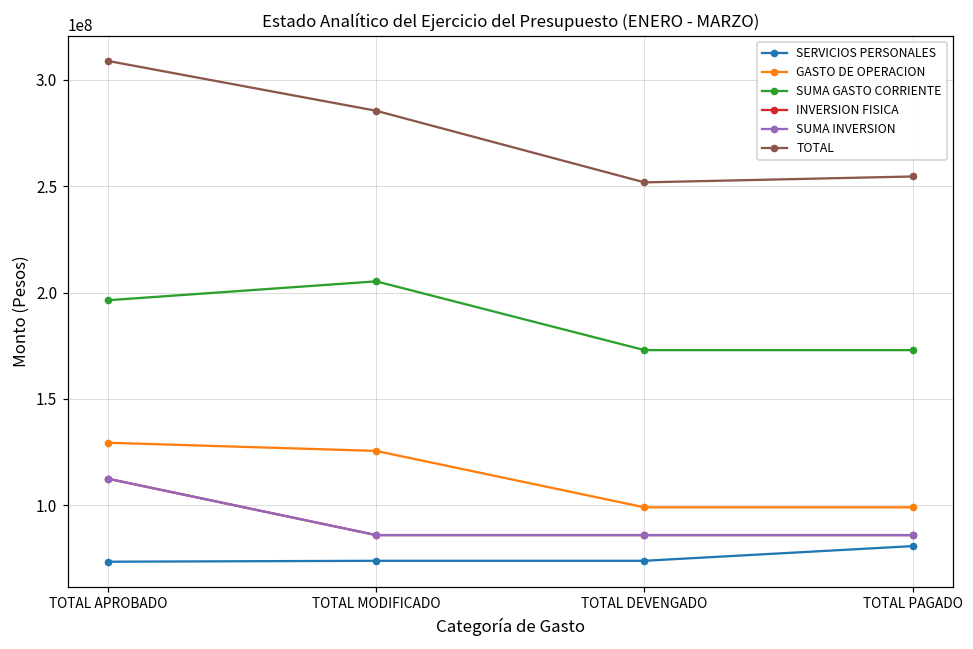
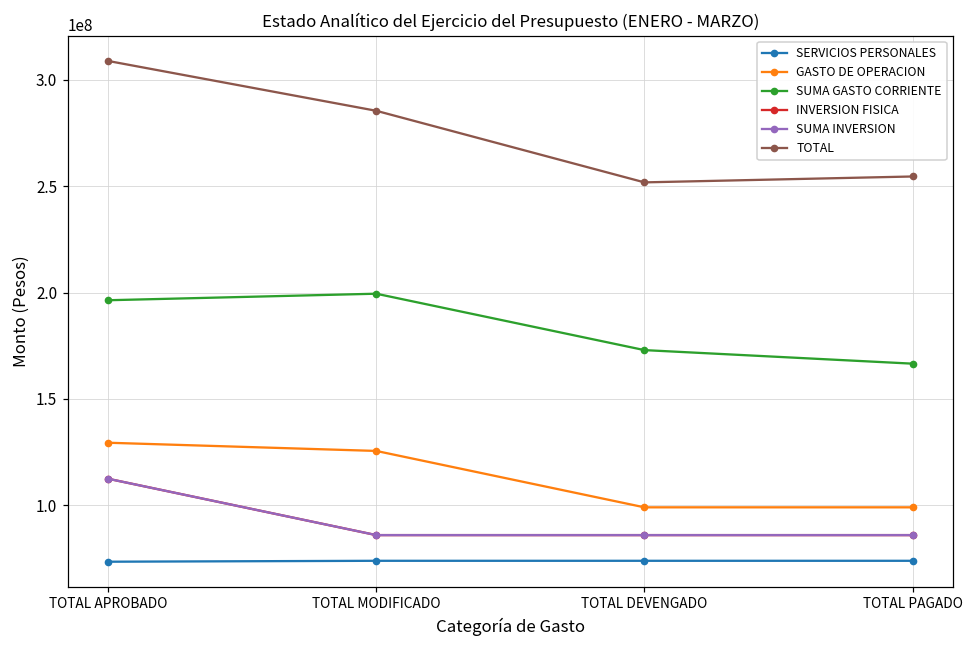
SUMA GASTO CORRIENTE, TOTAL MODIFICADO: 205000000 -> 199000000
SERVICIOS PERSONALES, TOTAL PAGADO: 81000000 -> 74000000
SUMA GASTO CORRIENTE, TOTAL PAGADO: 173000000 -> 167000000
